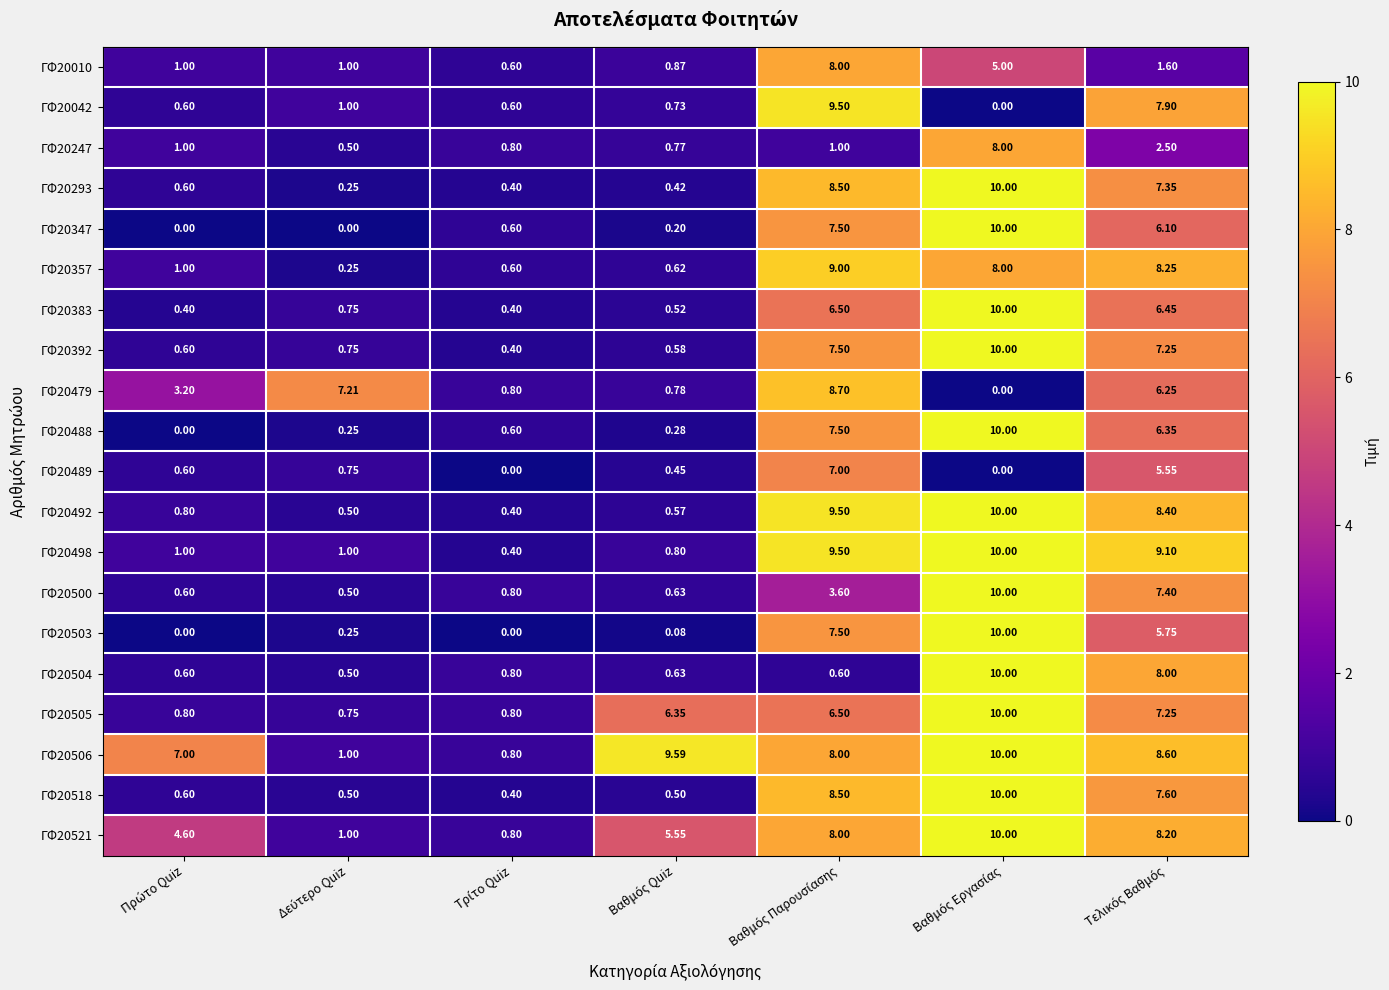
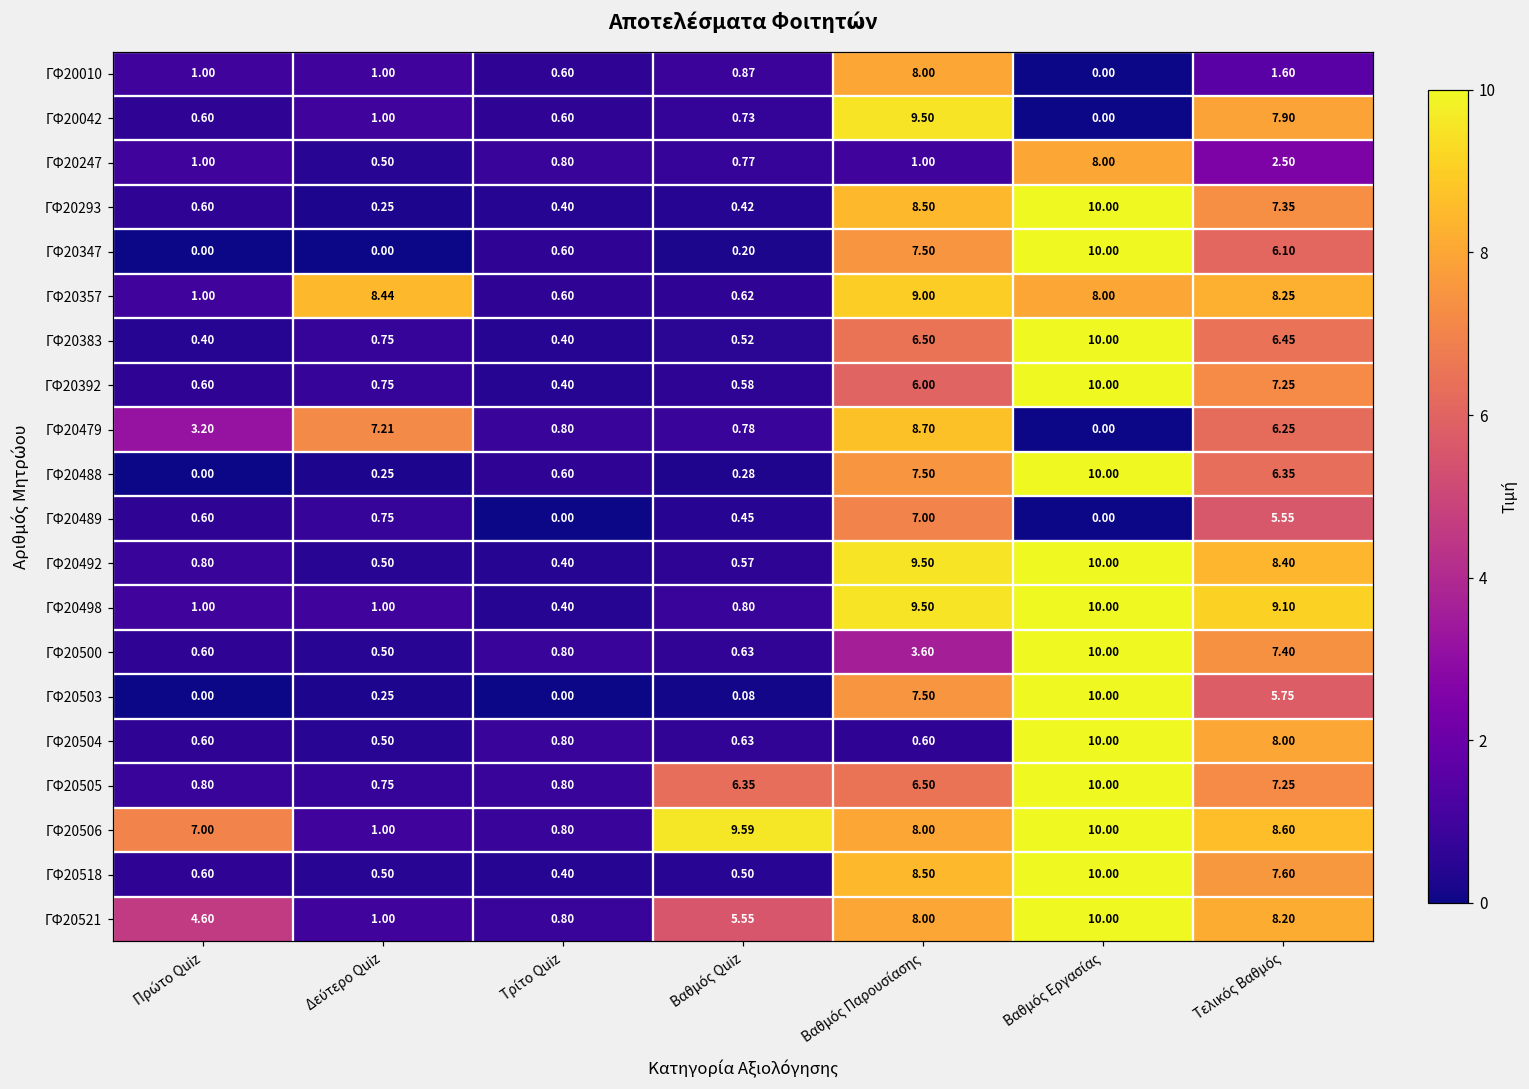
ΓΦ20010, Βαθμός Εργασίας: 5.00 -> 0.00
ΓΦ20357, Δεύτερο Quiz: 0.25 -> 8.44
ΓΦ20392, Βαθμός Παρουσίασης: 7.50 -> 6.00
